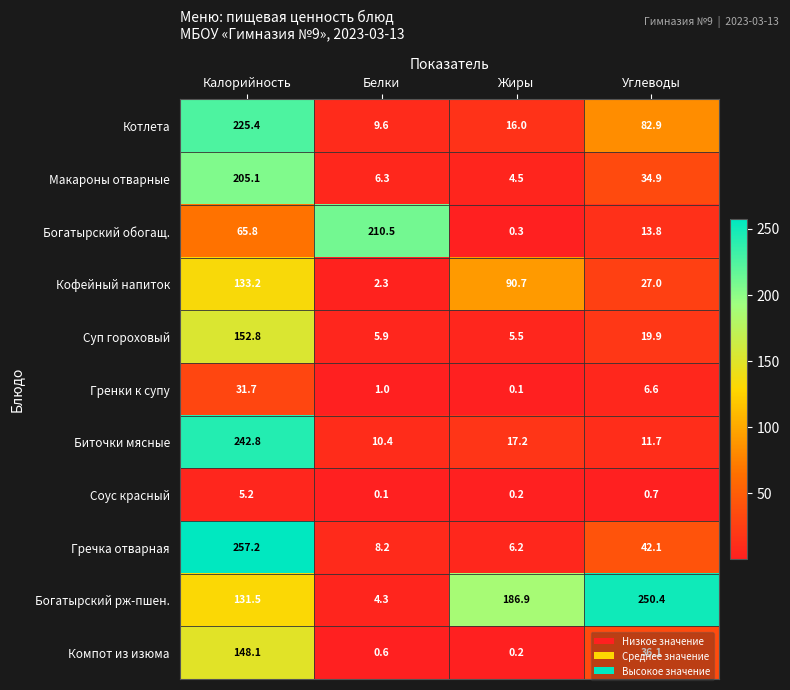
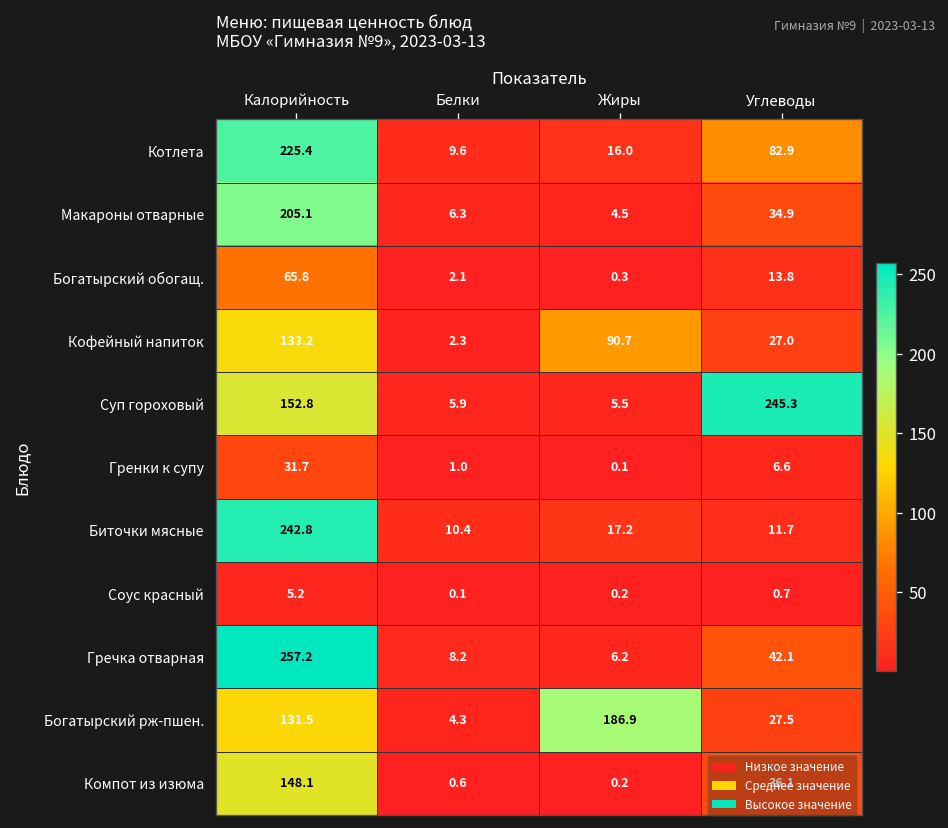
Богатырский обогащ., Белки: 210.5 -> 2.1
Суп гороховый, Углеводы: 19.9 -> 245.3
Богатырский рж-пшен., Углеводы: 250.4 -> 27.5
